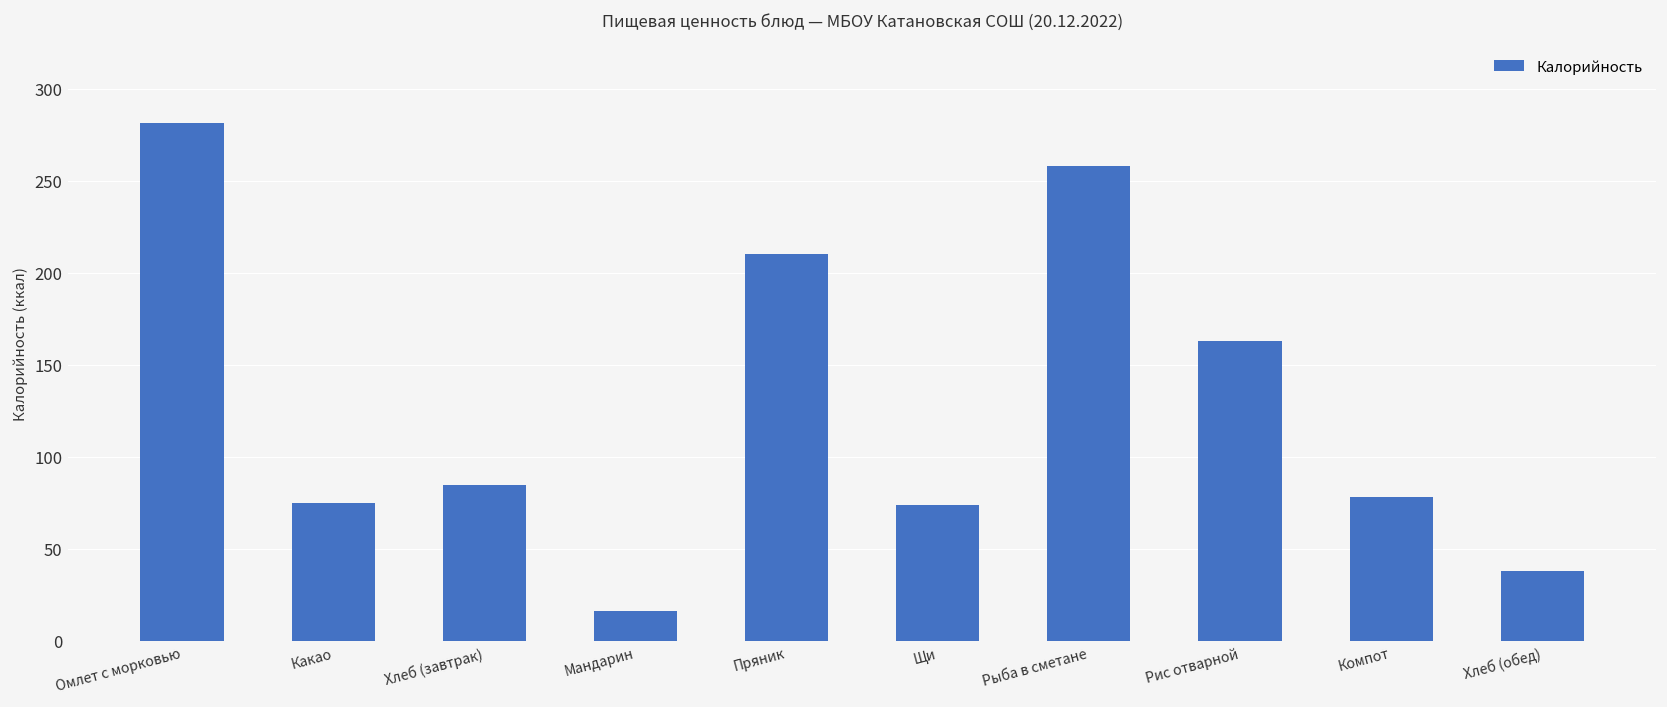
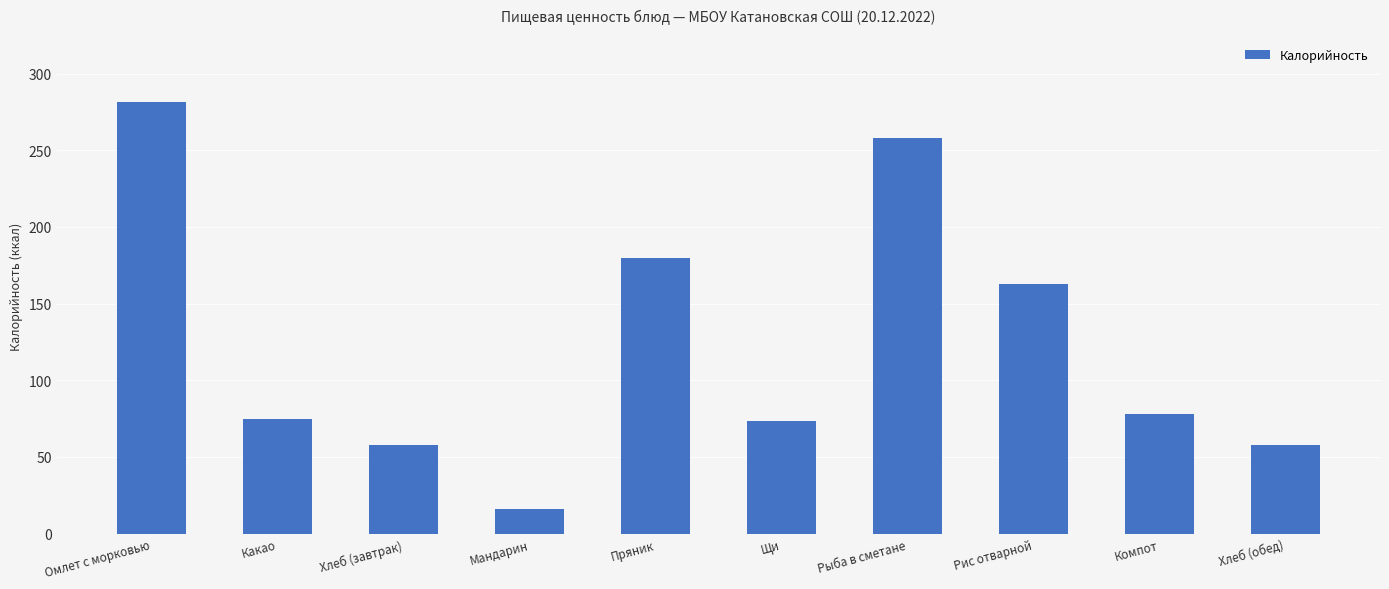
Хлеб (завтрак): 84 -> 58
Пряник: 210 -> 180
Хлеб (обед): 38 -> 58
